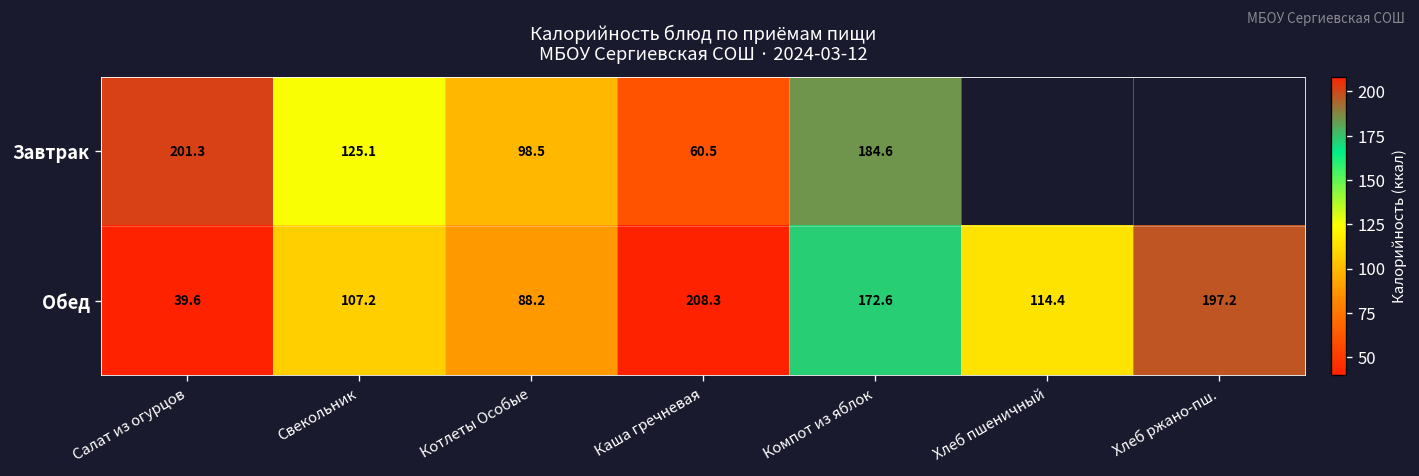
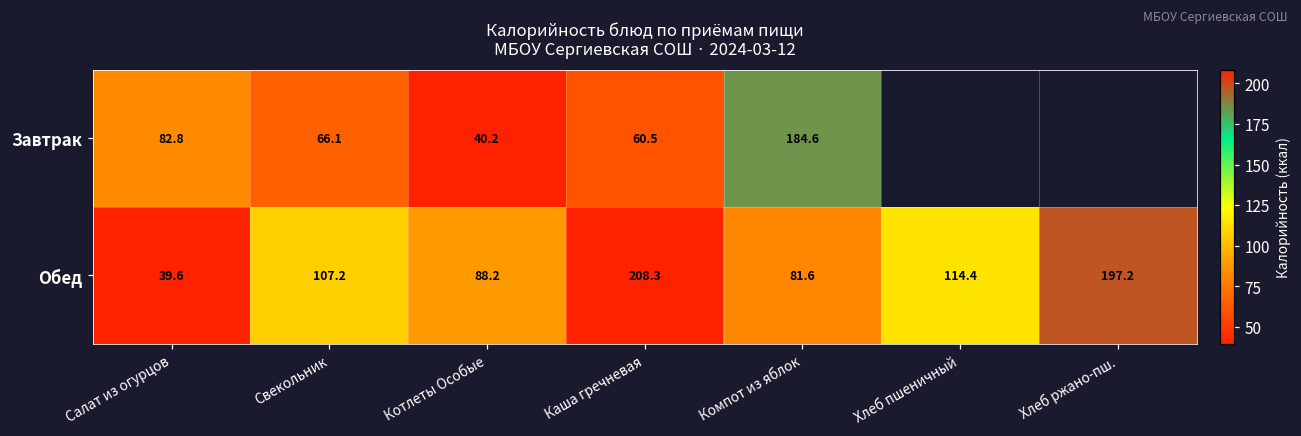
Завтрак, Салат из огурцов: 201.3 -> 82.8
Завтрак, Свекольник: 125.1 -> 66.1
Завтрак, Котлеты Особые: 98.5 -> 40.2
Обед, Компот из яблок: 172.6 -> 81.6
